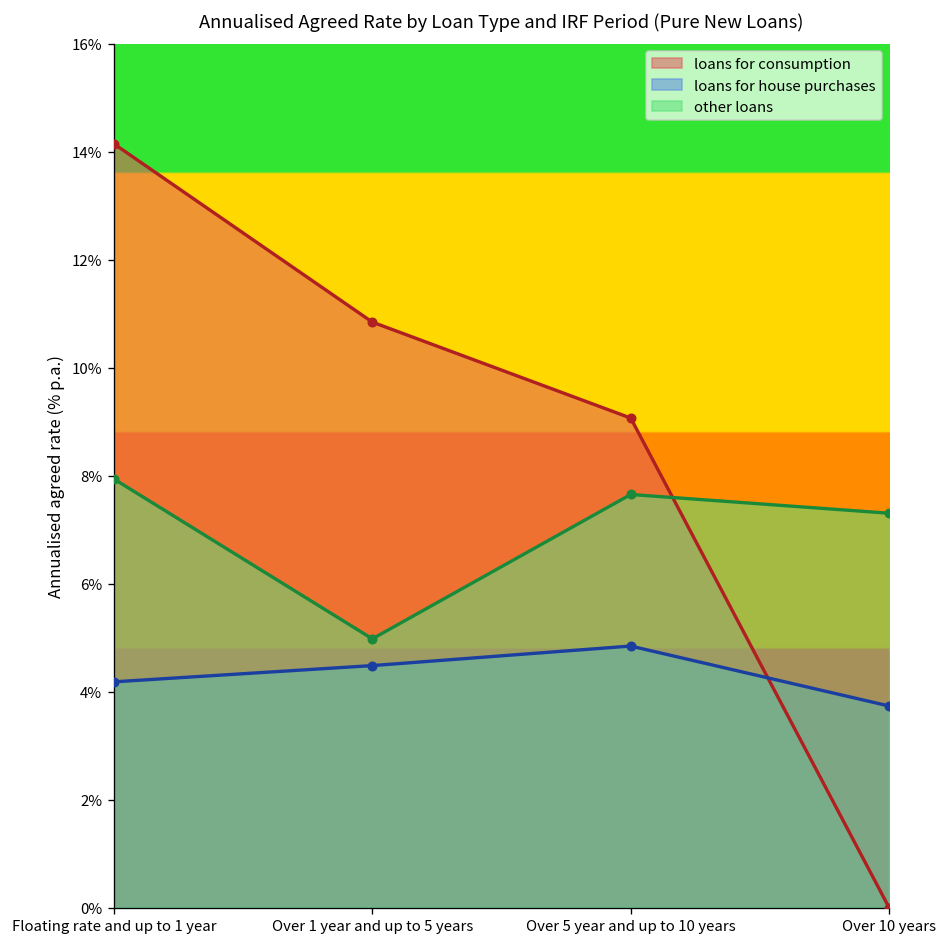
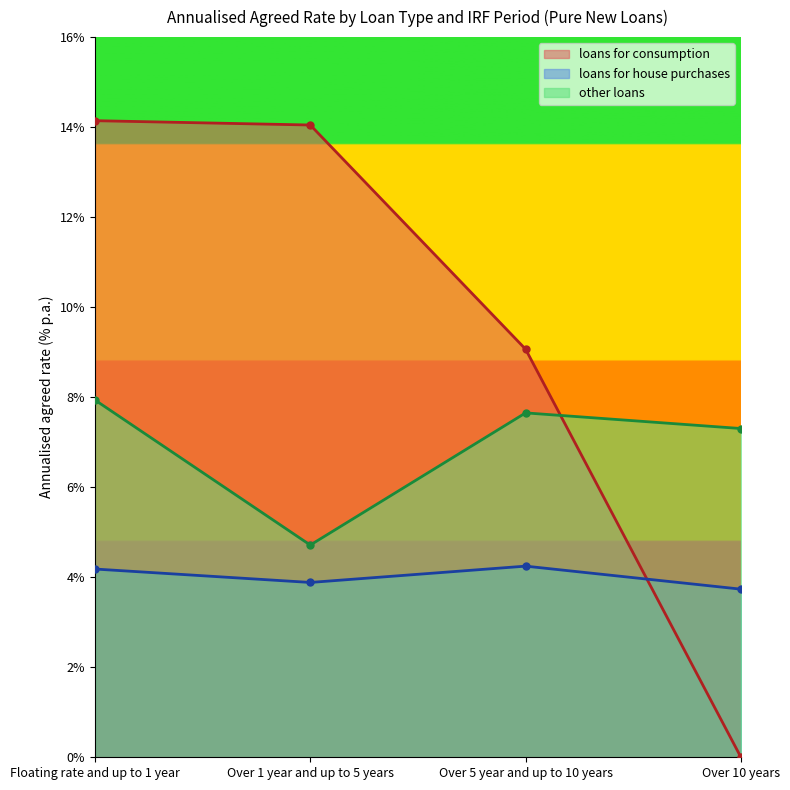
loans for consumption, Over 1 year and up to 5 years: 10.8% -> 14.0%
loans for house purchases, Over 1 year and up to 5 years: 4.5% -> 3.9%
other loans, Over 1 year and up to 5 years: 5.0% -> 4.7%
loans for house purchases, Over 5 year and up to 10 years: 4.8% -> 4.2%
